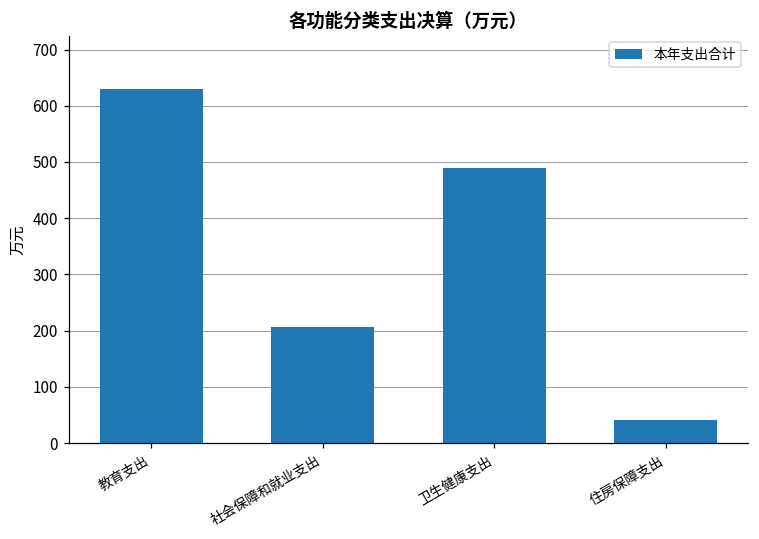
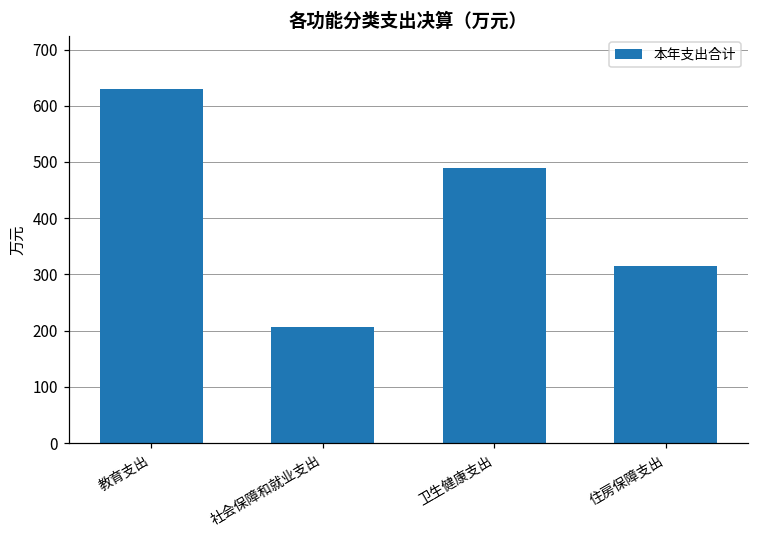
住房保障支出: 40 -> 320
